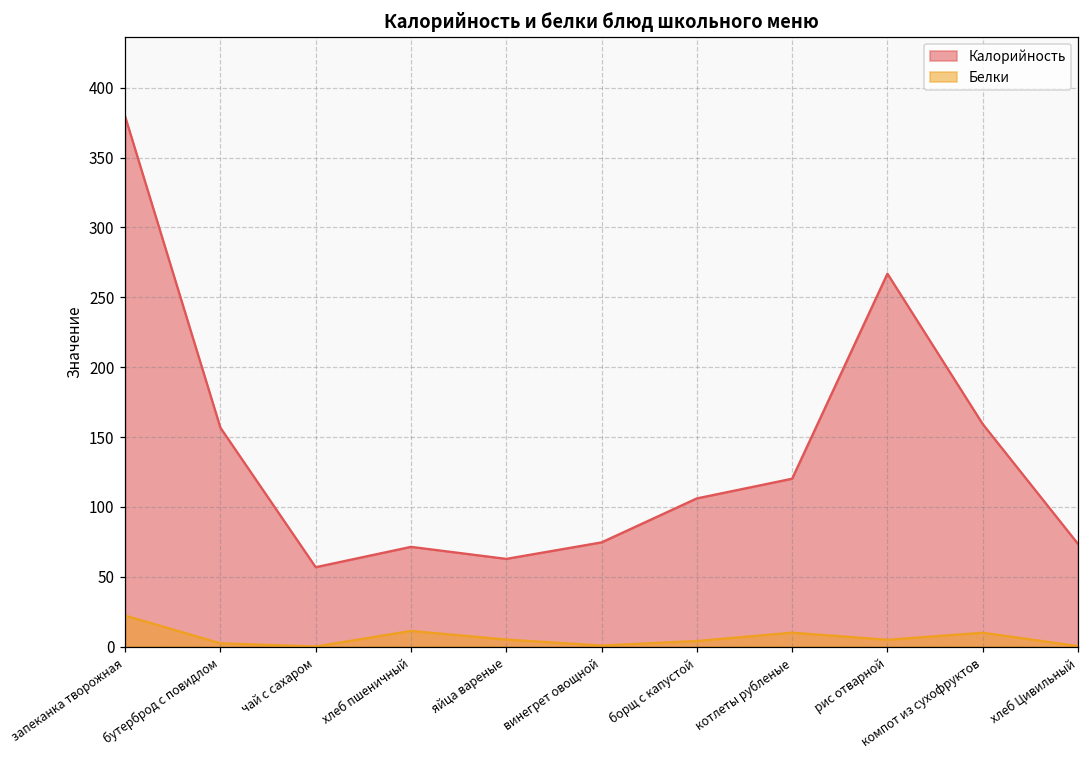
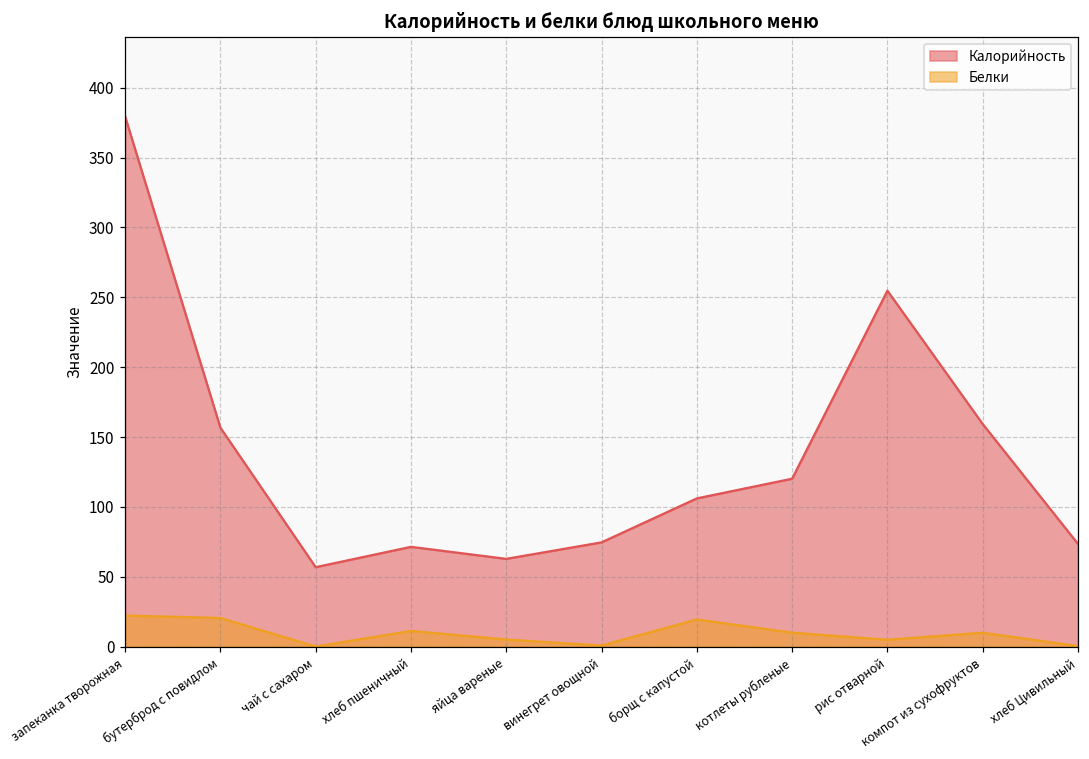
Белки, бутерброд с повидлом: 2 -> 21
Белки, борщ с капустой: 4 -> 19
Калорийность, рис отварной: 267 -> 255
